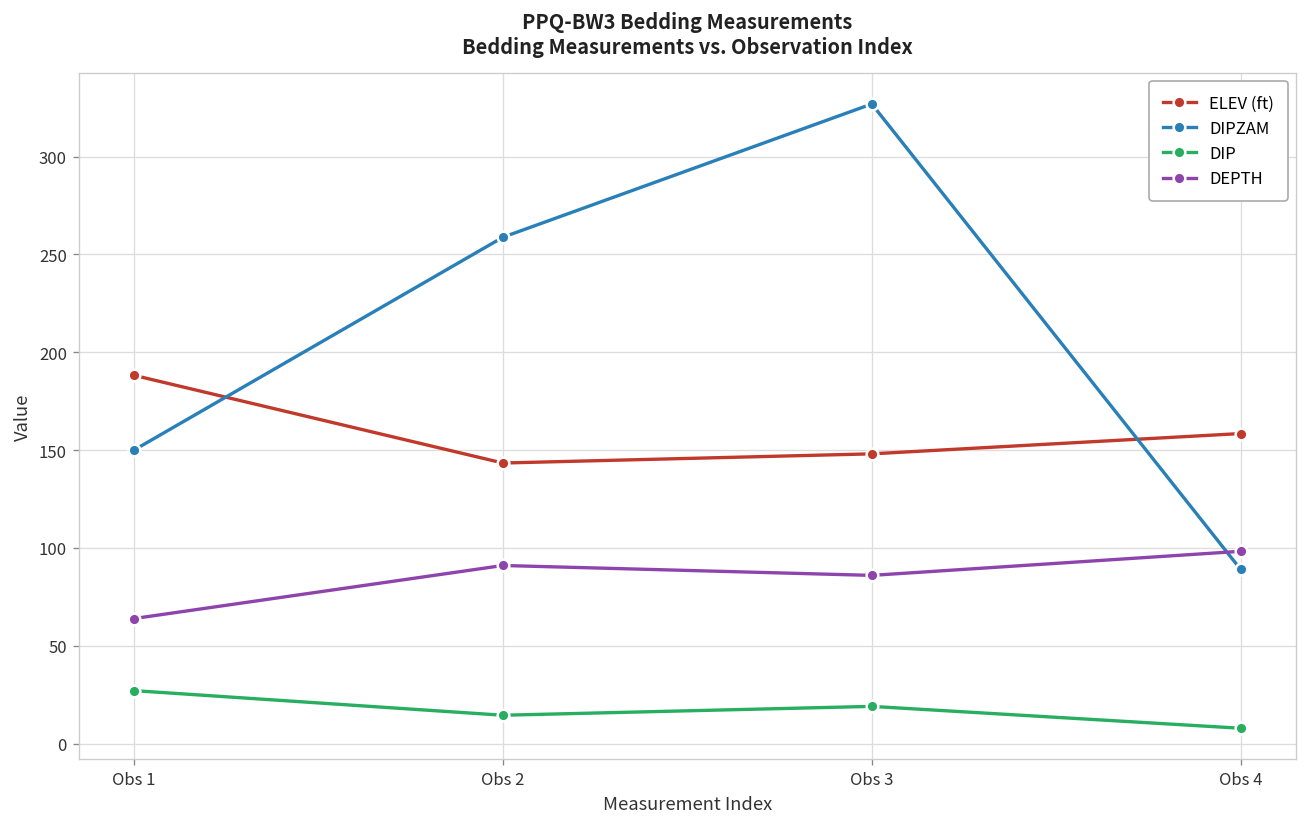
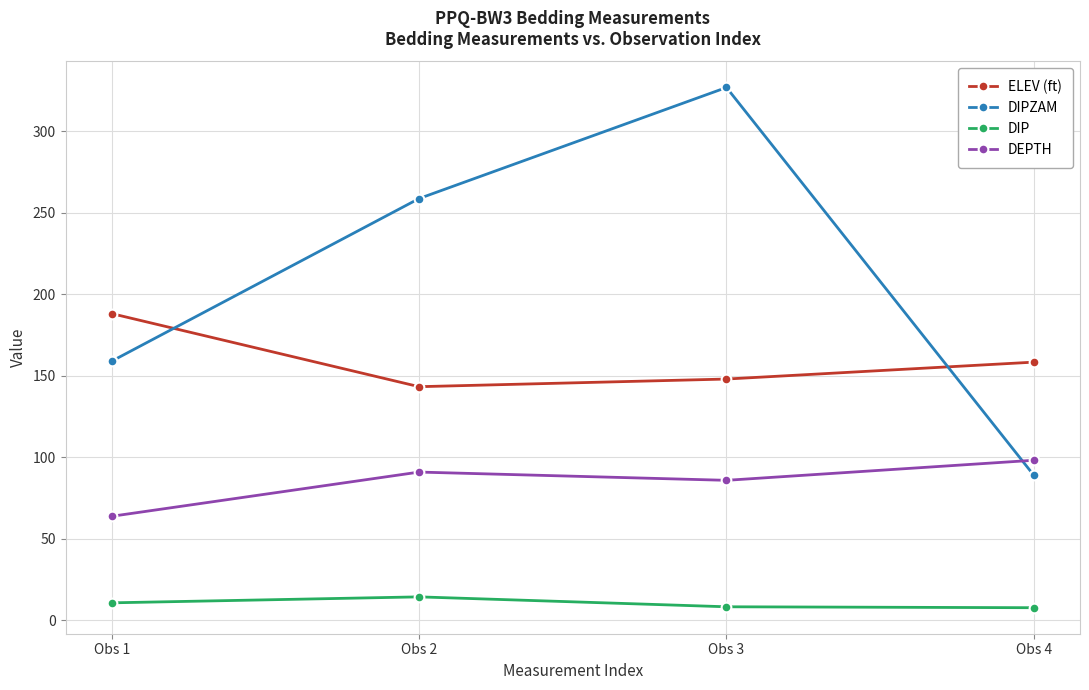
DIPZAM, Obs 1: 150 -> 159
DIP, Obs 1: 27 -> 11
DIP, Obs 3: 19 -> 8
